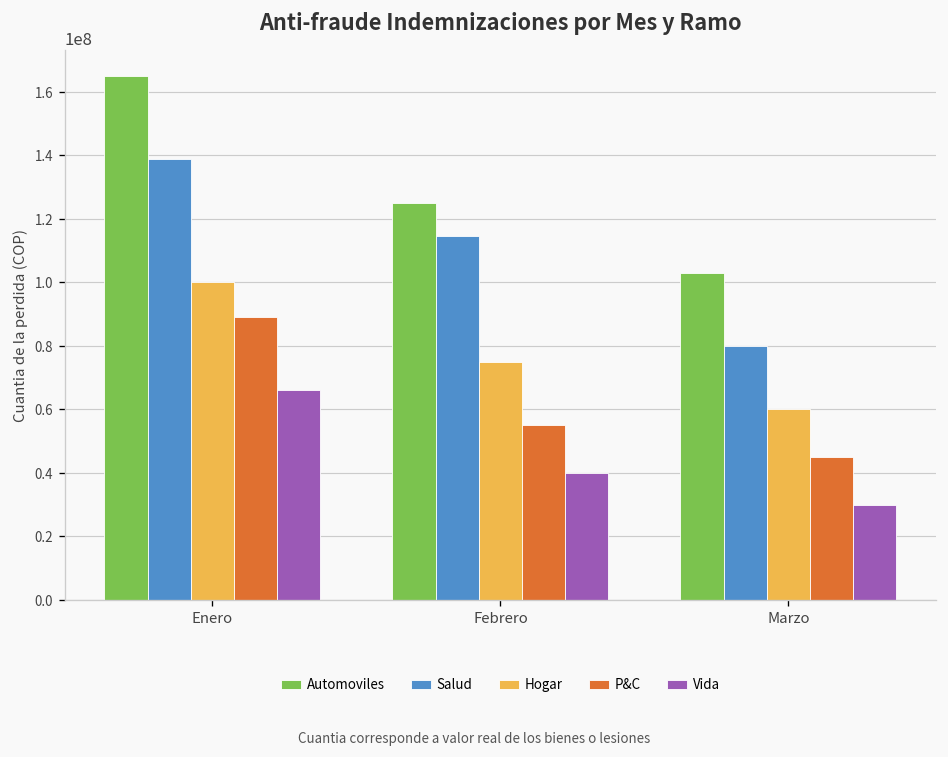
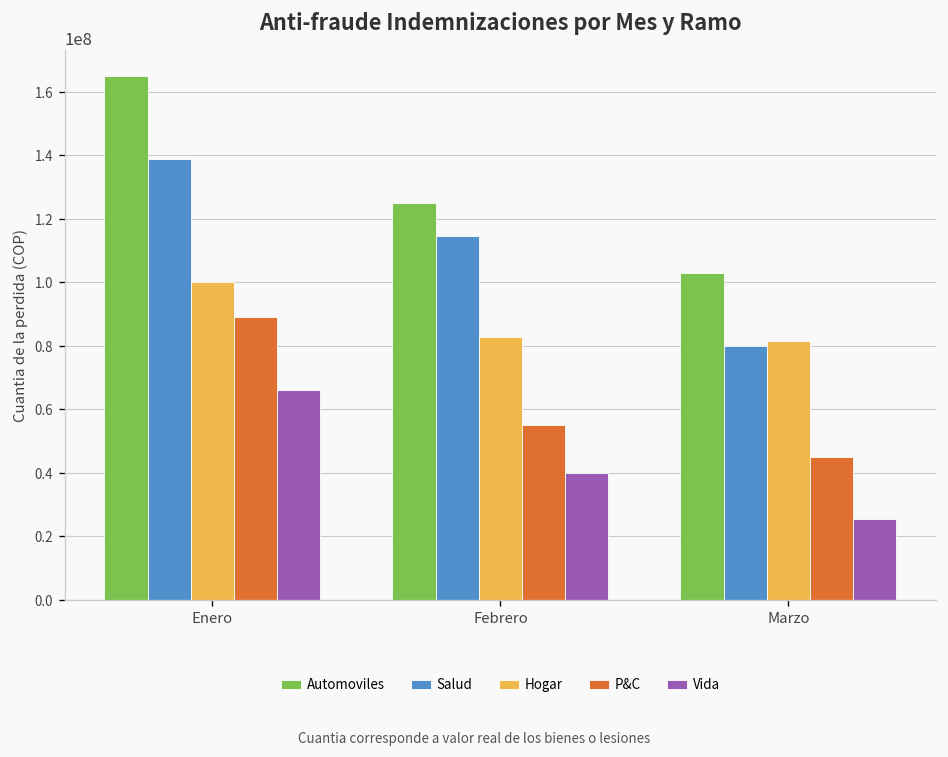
Hogar, Febrero: 75000000 -> 83000000
Hogar, Marzo: 60000000 -> 82000000
Vida, Marzo: 30000000 -> 26000000
